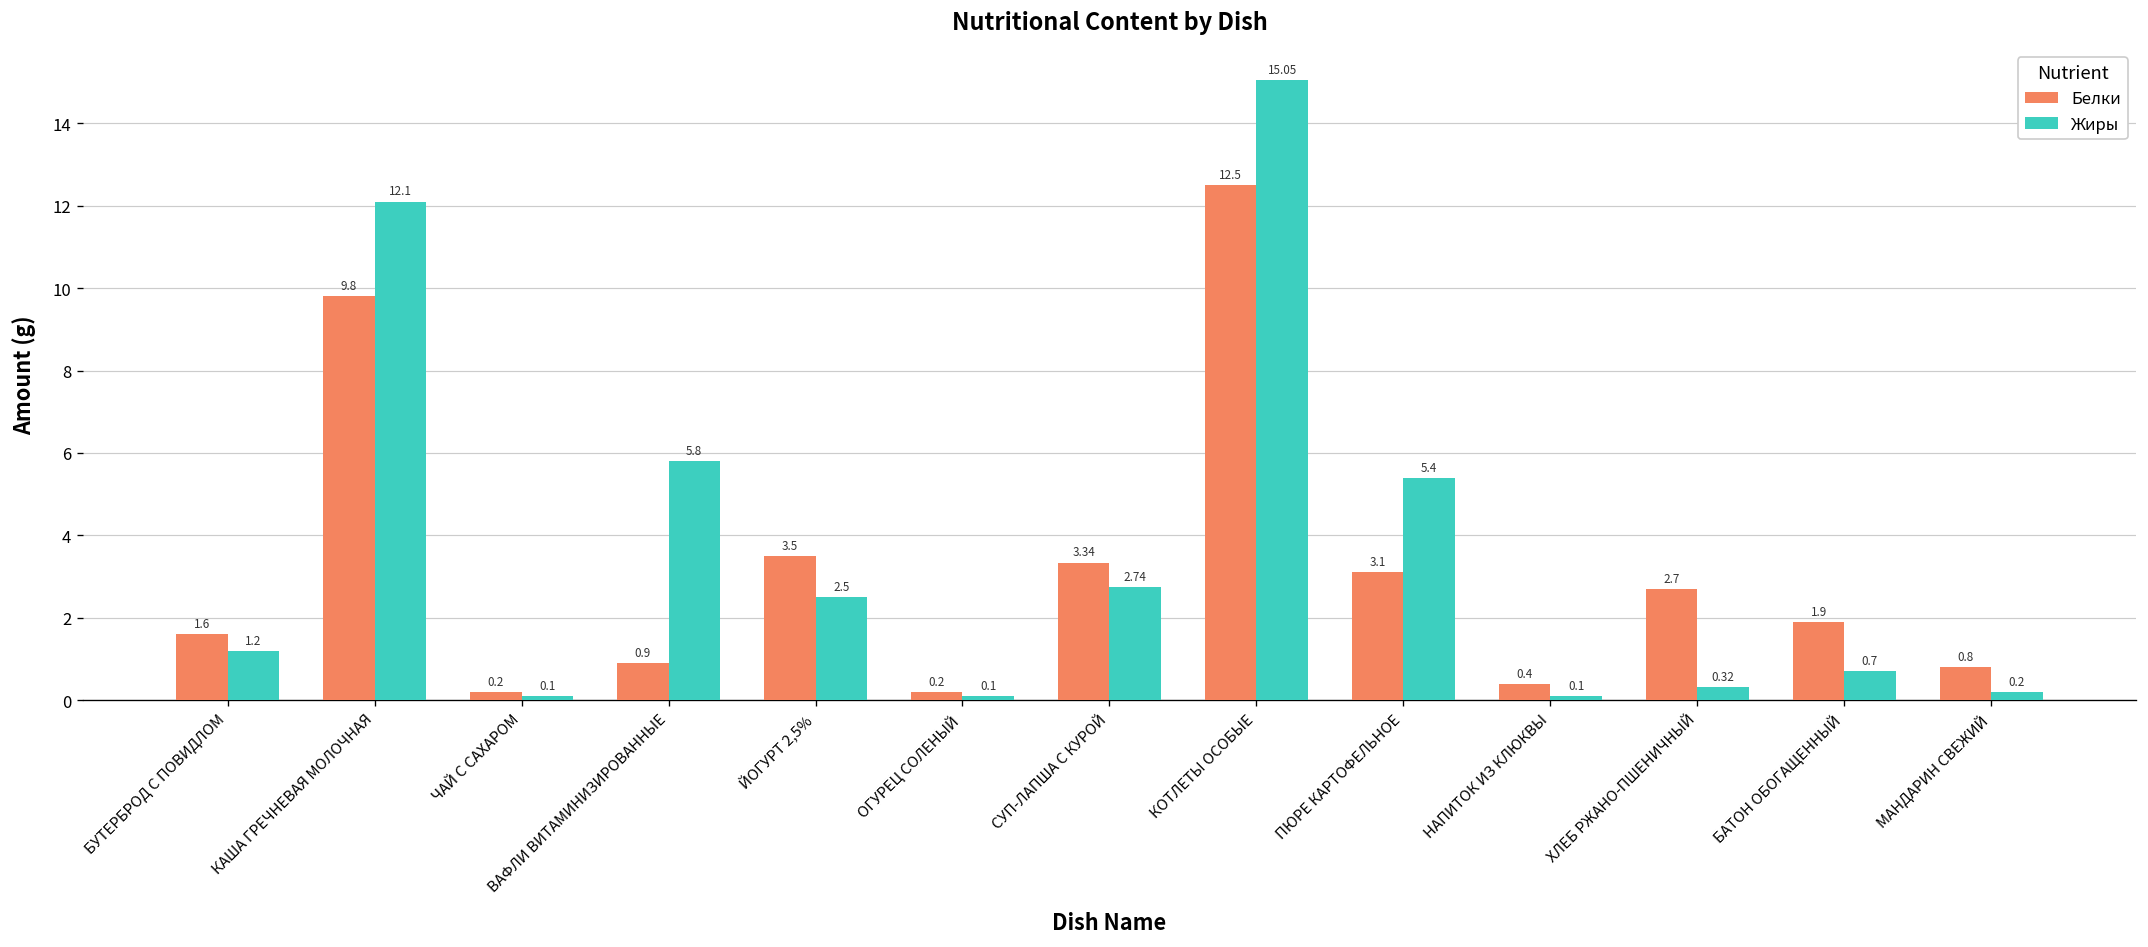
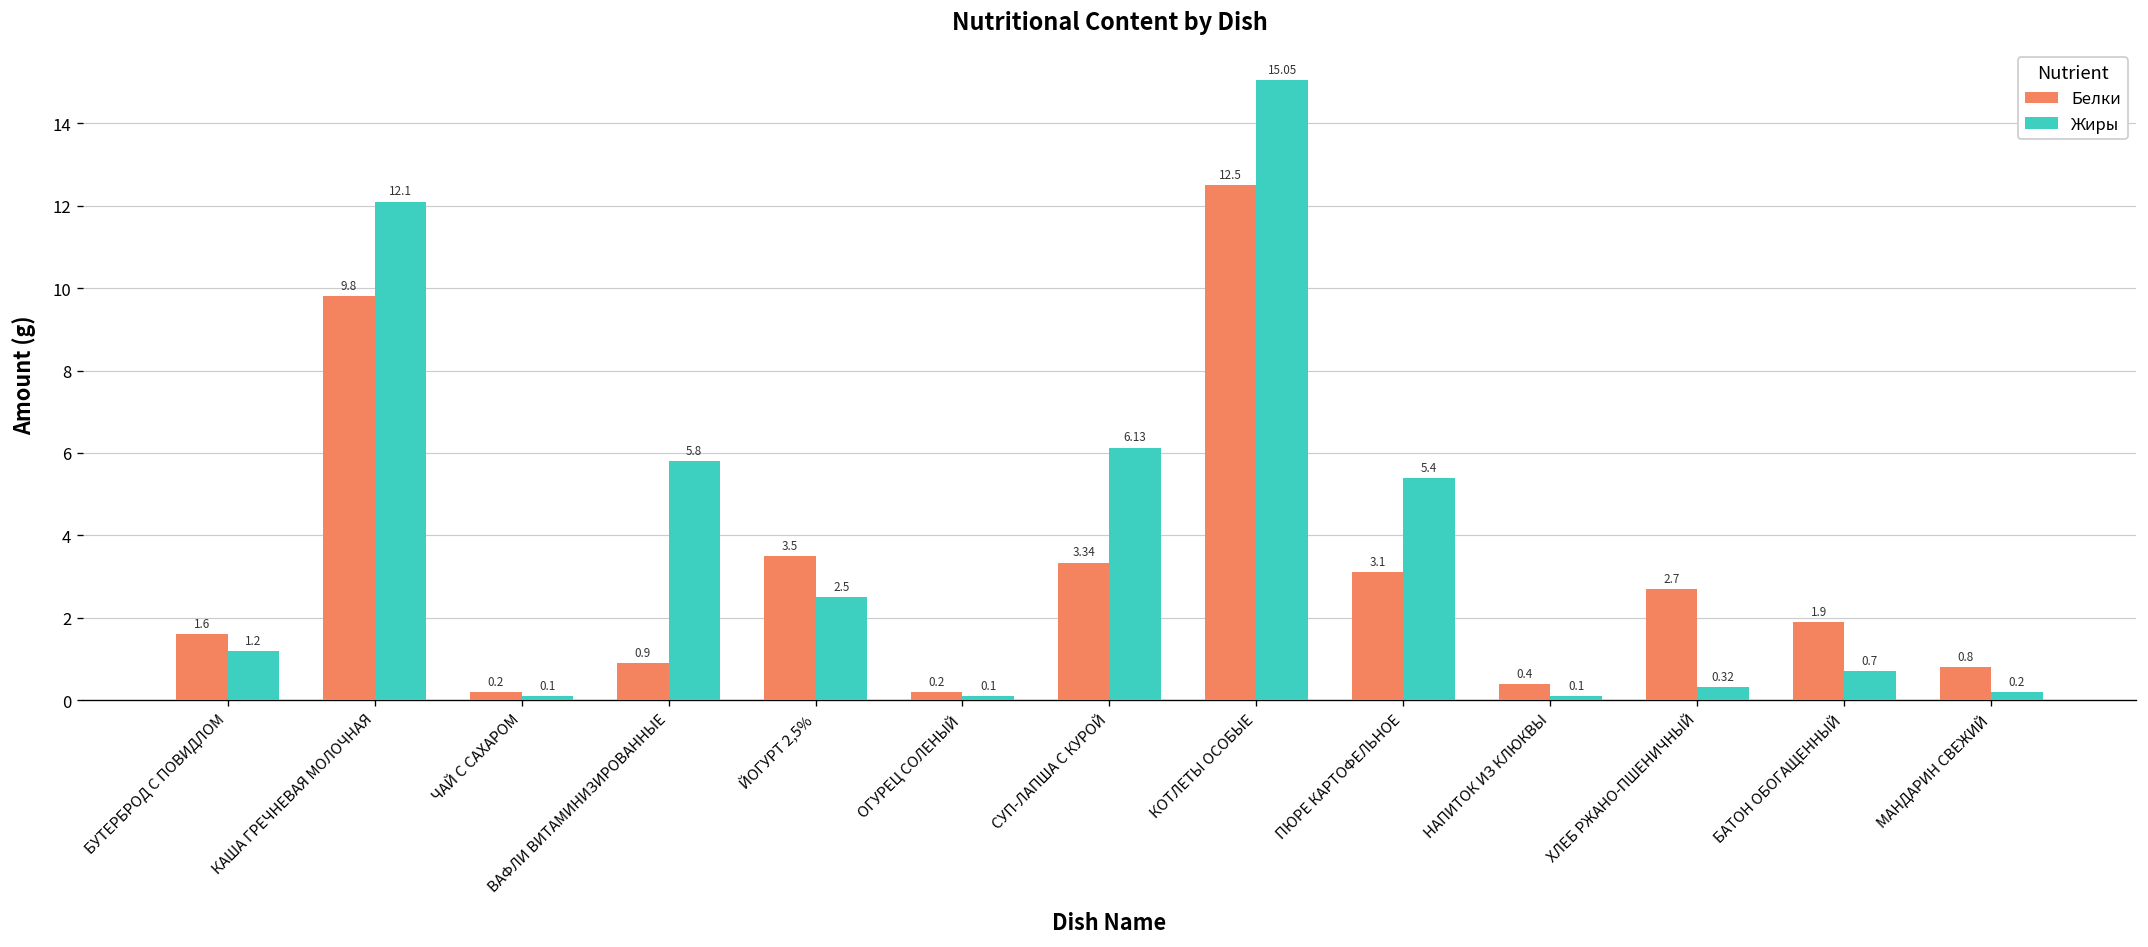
Жиры, СУП-ЛАПША С КУРОЙ: 2.74 -> 6.13
